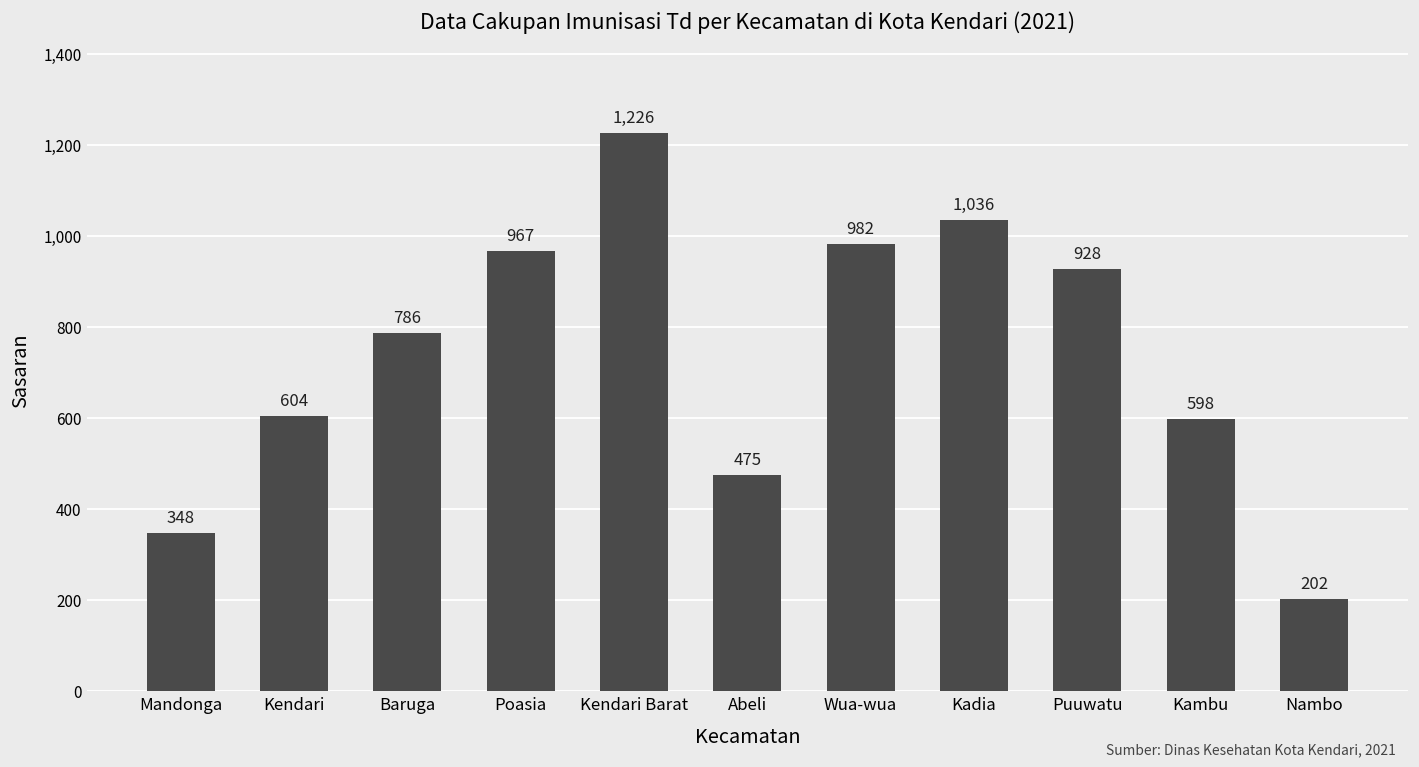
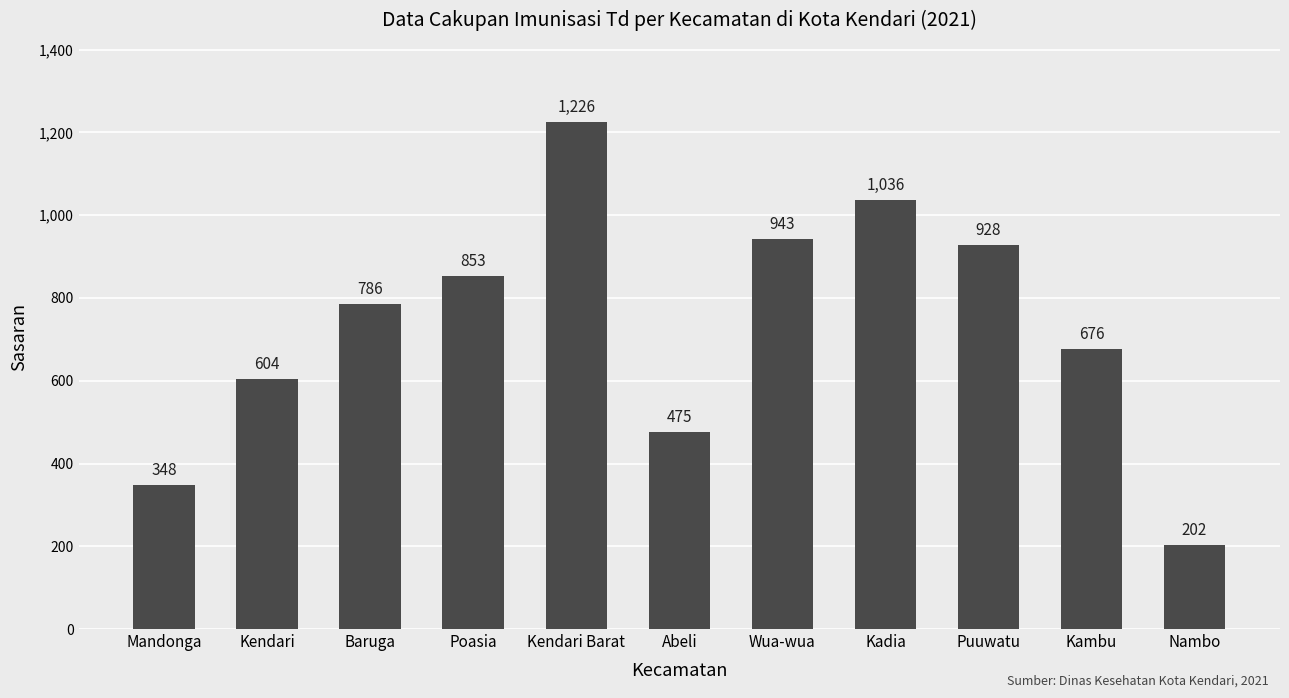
Poasia: 967 -> 853
Wua-wua: 982 -> 943
Kambu: 598 -> 676
